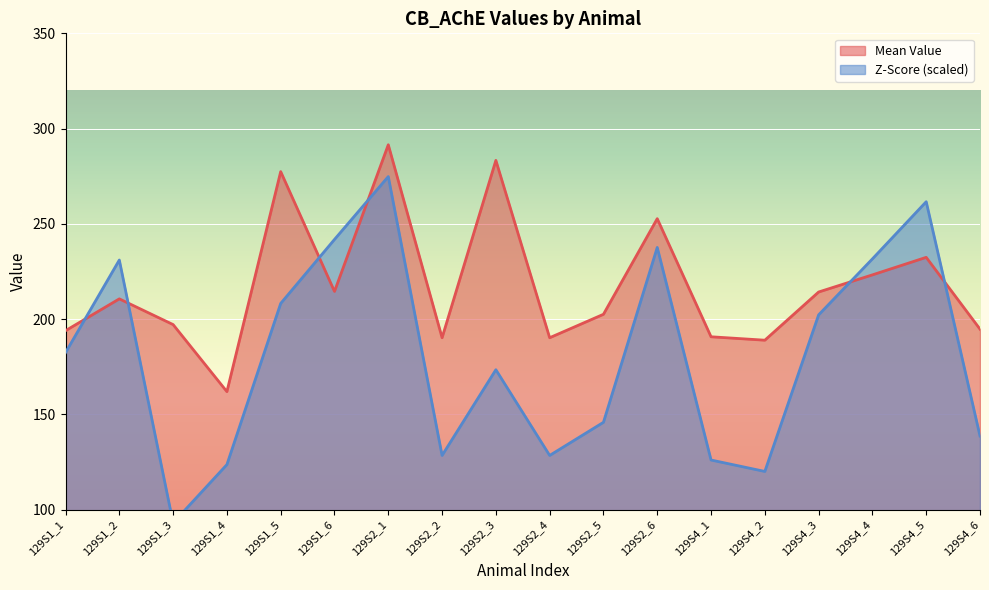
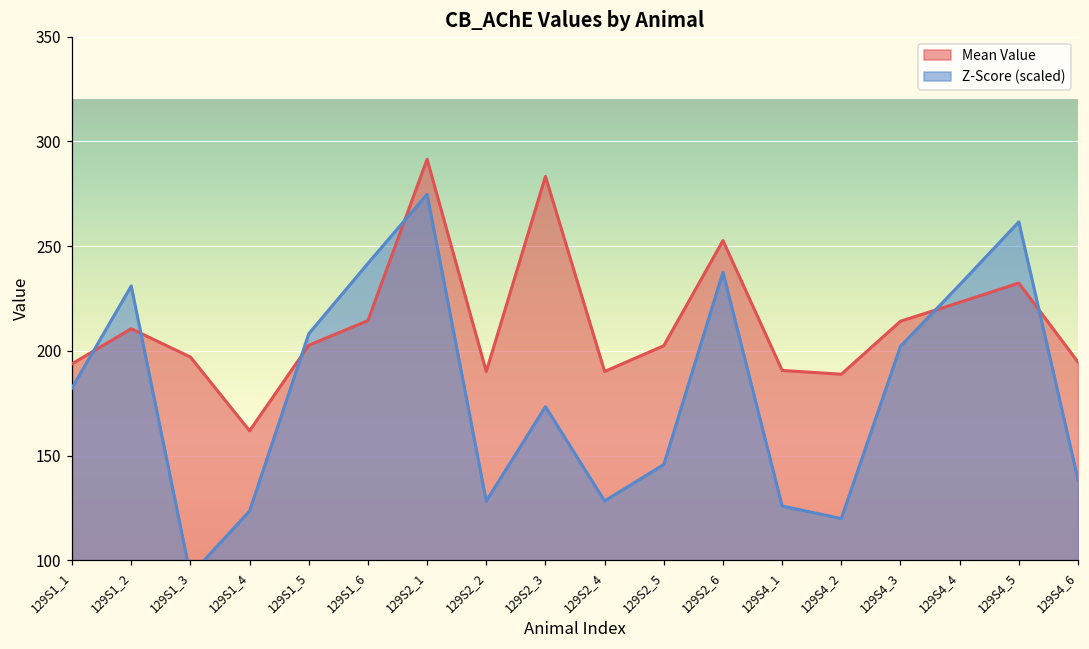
Mean Value, 129S1_5: 277 -> 203
